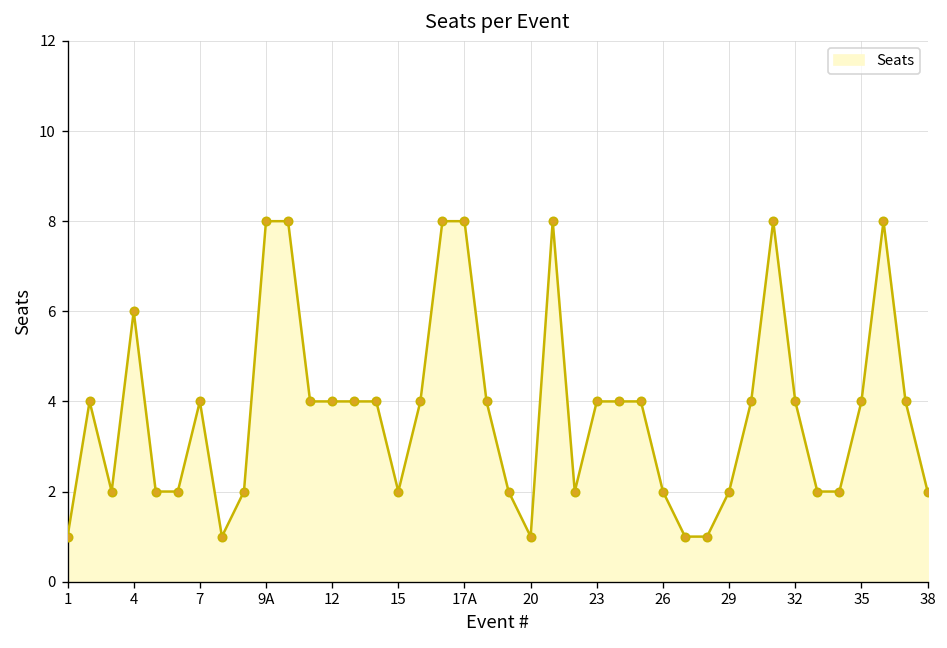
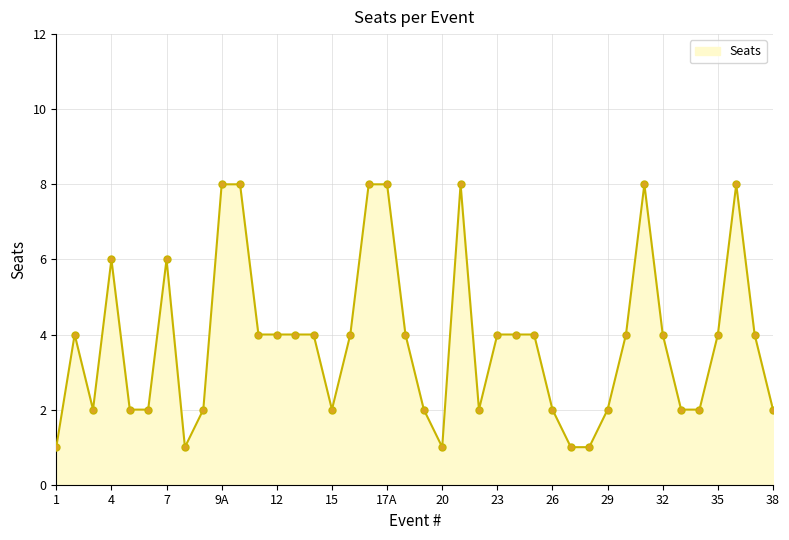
7: 4 -> 6
